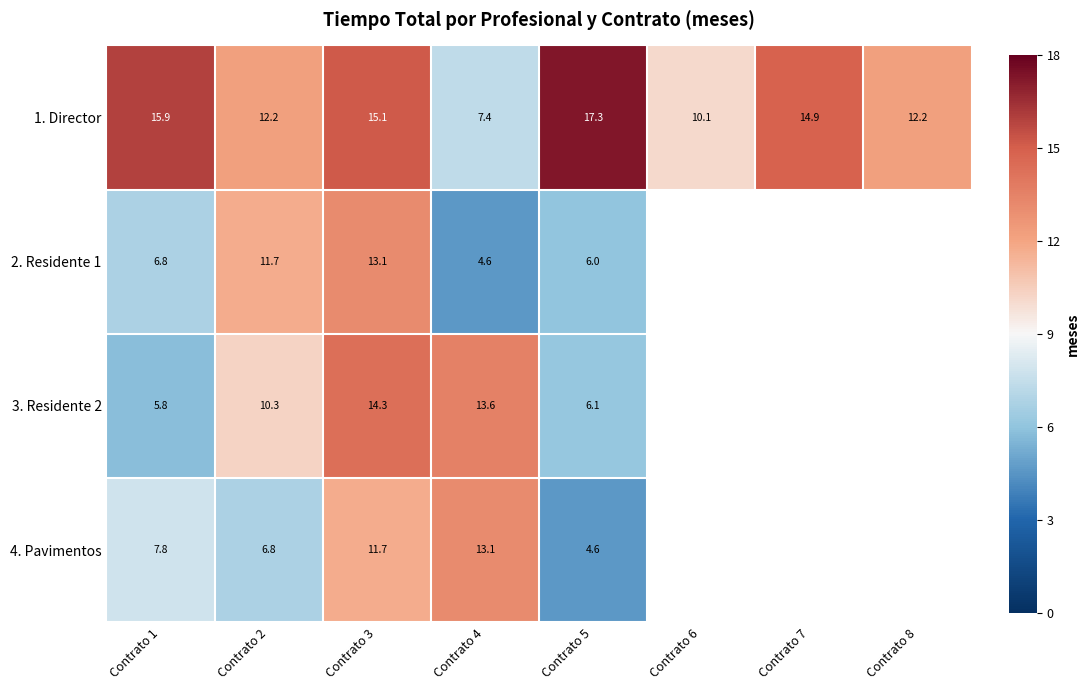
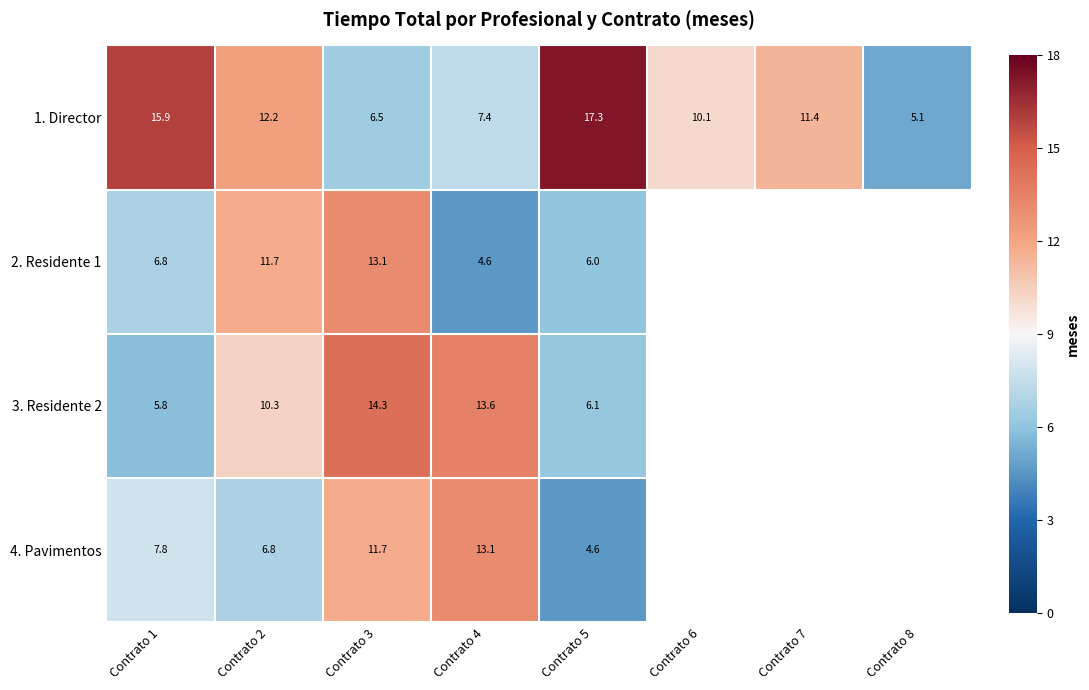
1. Director, Contrato 3: 15.1 -> 6.5
1. Director, Contrato 7: 14.9 -> 11.4
1. Director, Contrato 8: 12.2 -> 5.1
